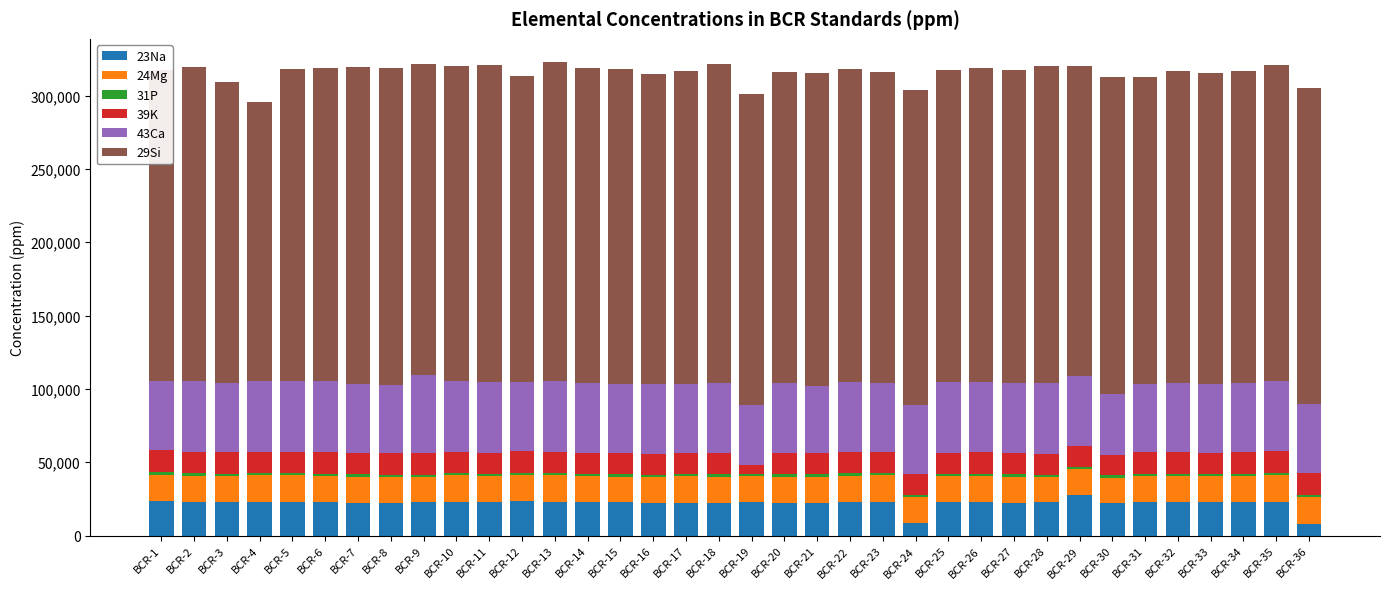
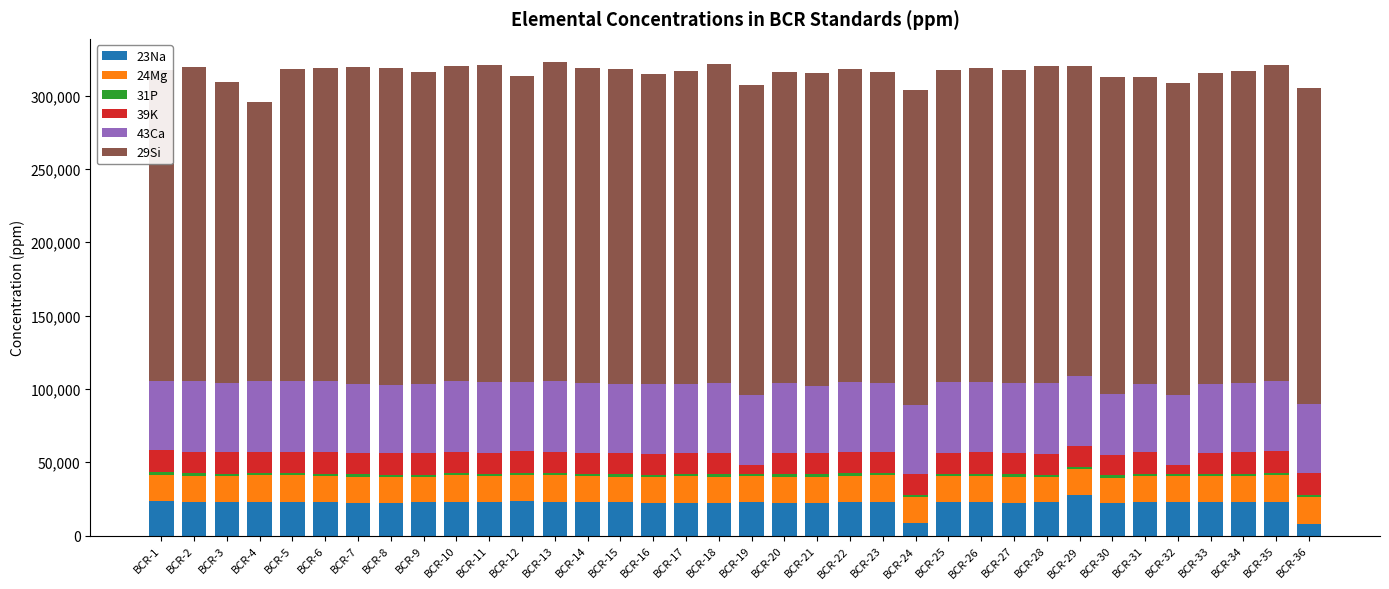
43Ca, BCR-9: 53,000 -> 48,000
43Ca, BCR-19: 41,000 -> 48,000
39K, BCR-32: 15,000 -> 6,000
